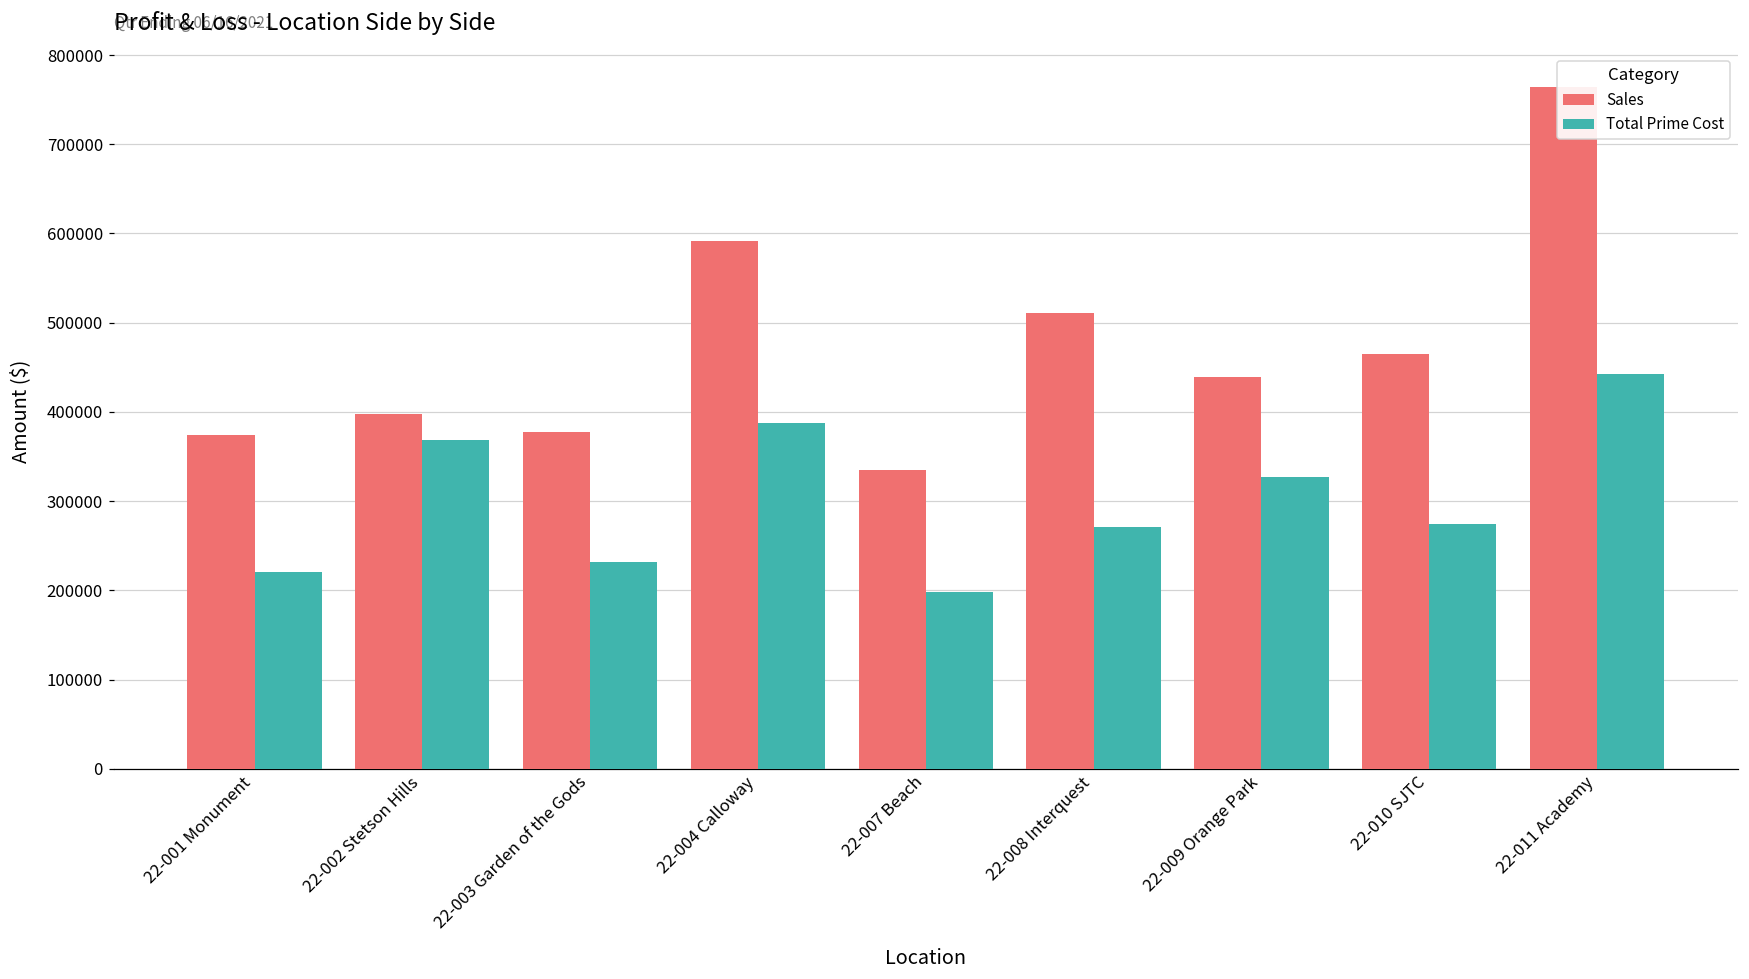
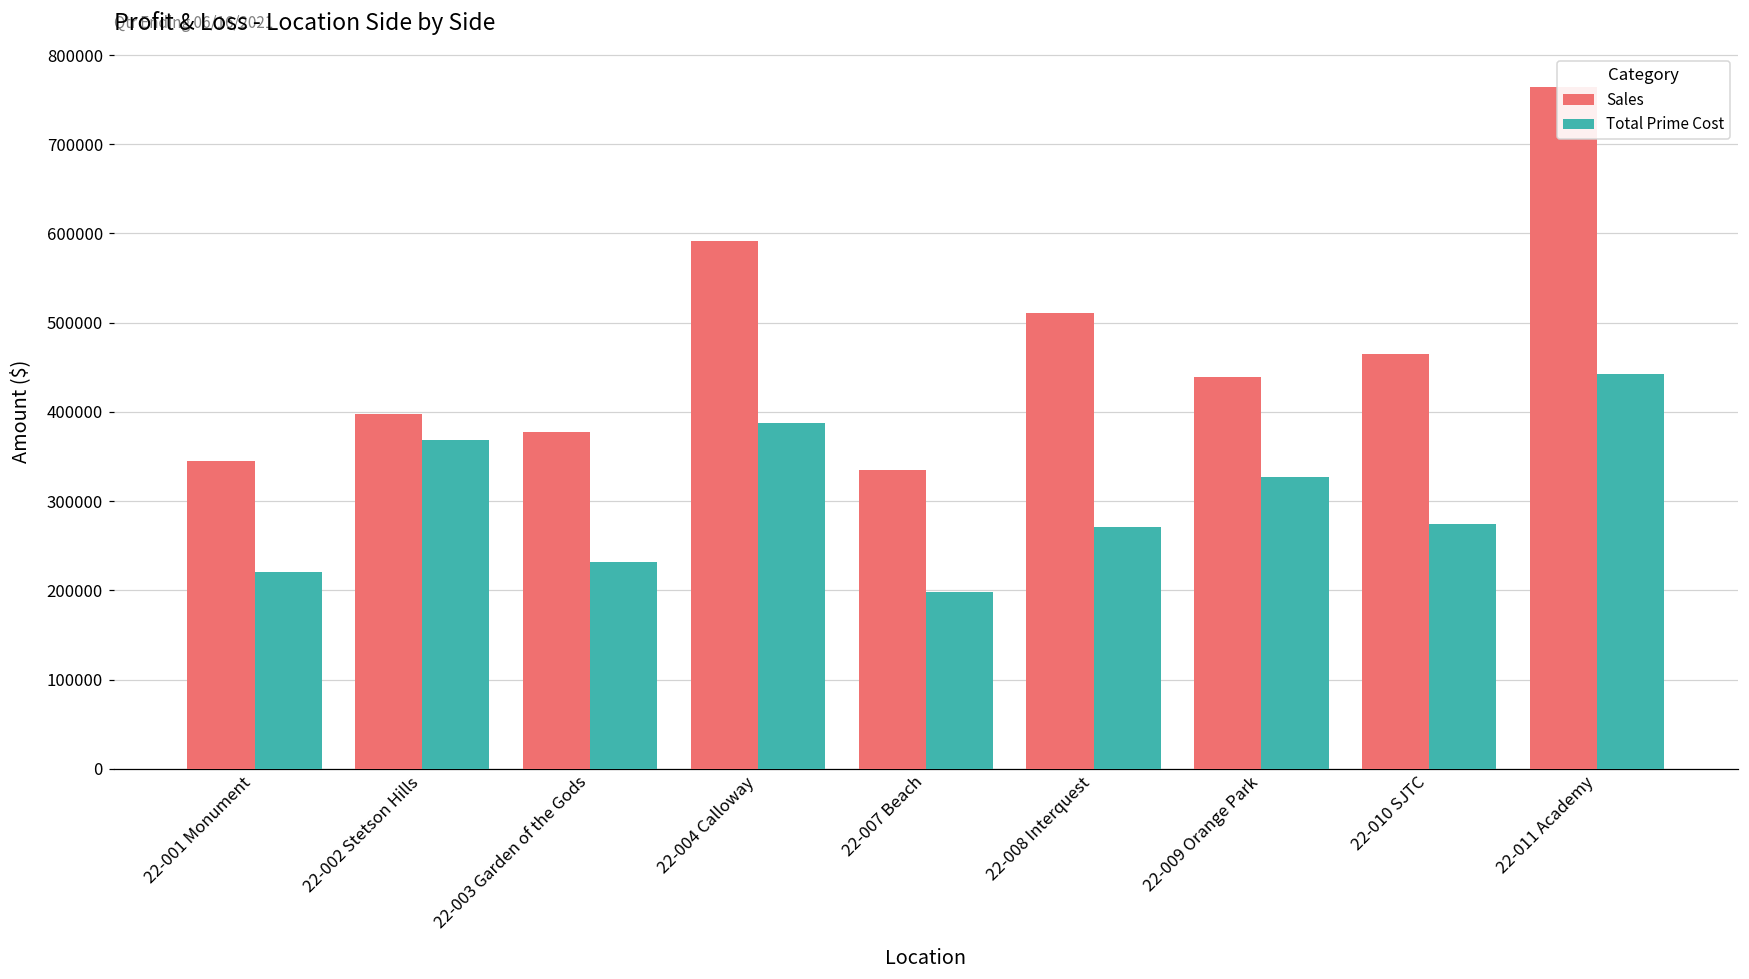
Sales, 22-001 Monument: 370000 -> 350000
